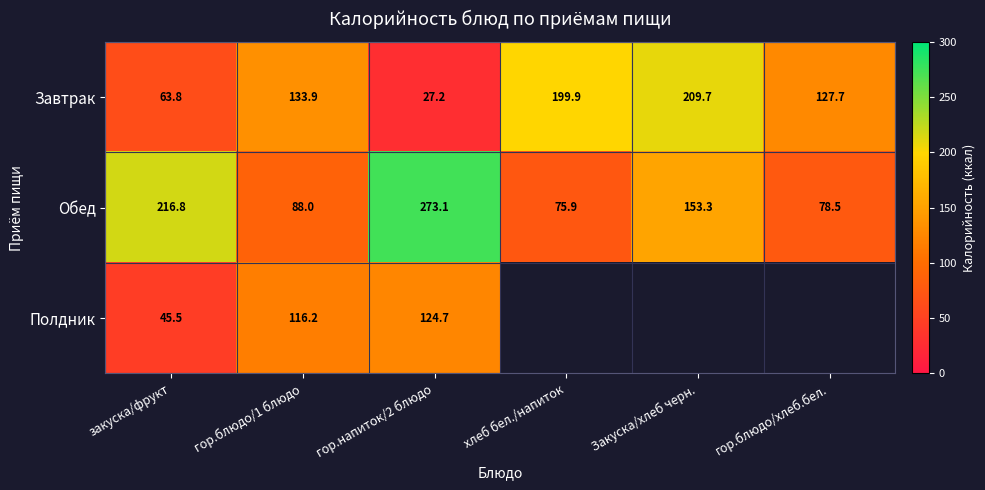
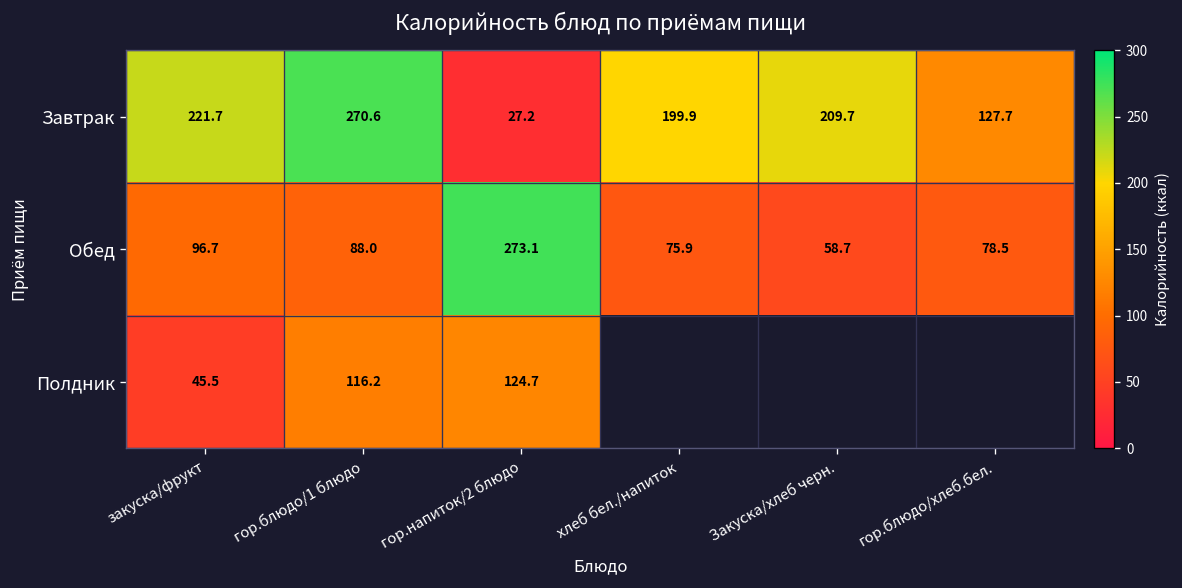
Завтрак, закуска/фрукт: 63.8 -> 221.7
Завтрак, гор.блюдо/1 блюдо: 133.9 -> 270.6
Обед, закуска/фрукт: 216.8 -> 96.7
Обед, Закуска/хлеб черн.: 153.3 -> 58.7
